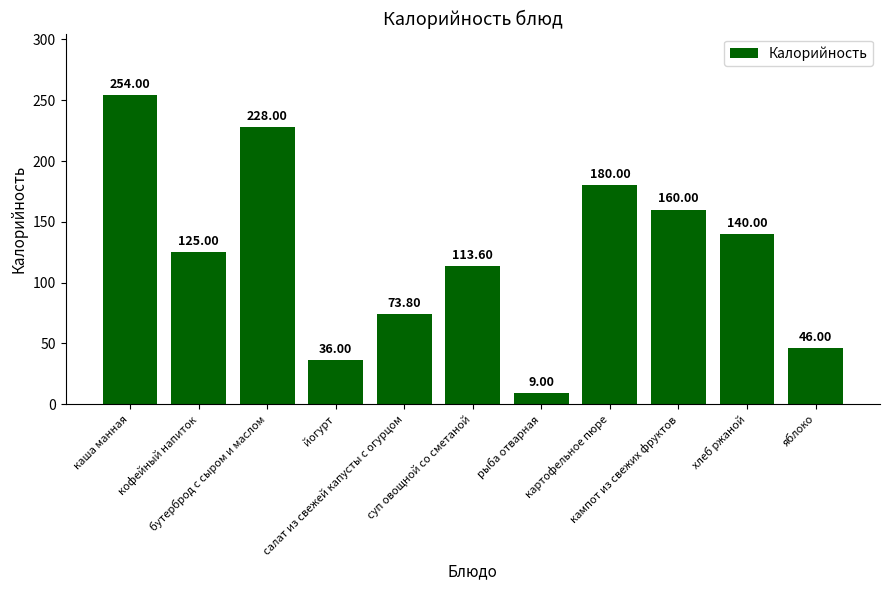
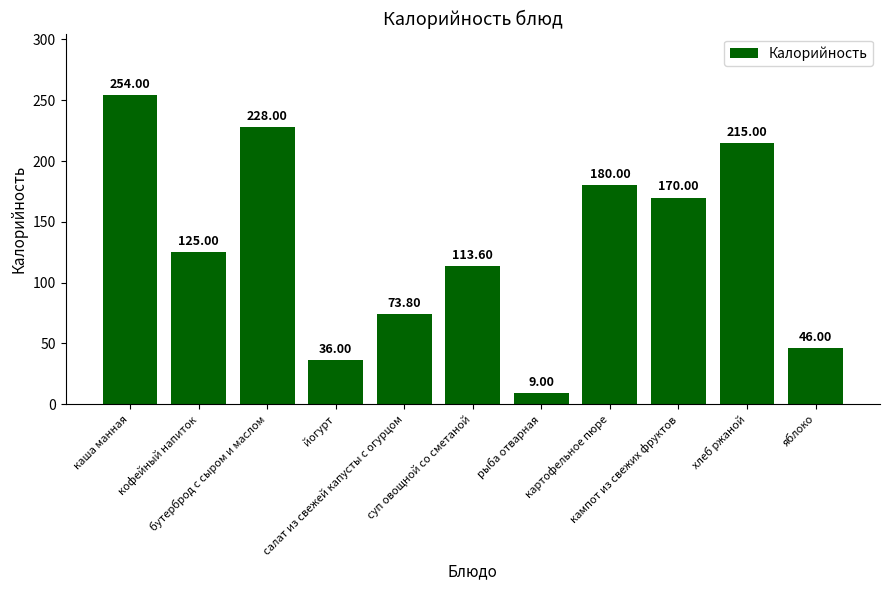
кампот из свежих фруктов: 160.00 -> 170.00
хлеб ржаной: 140.00 -> 215.00
